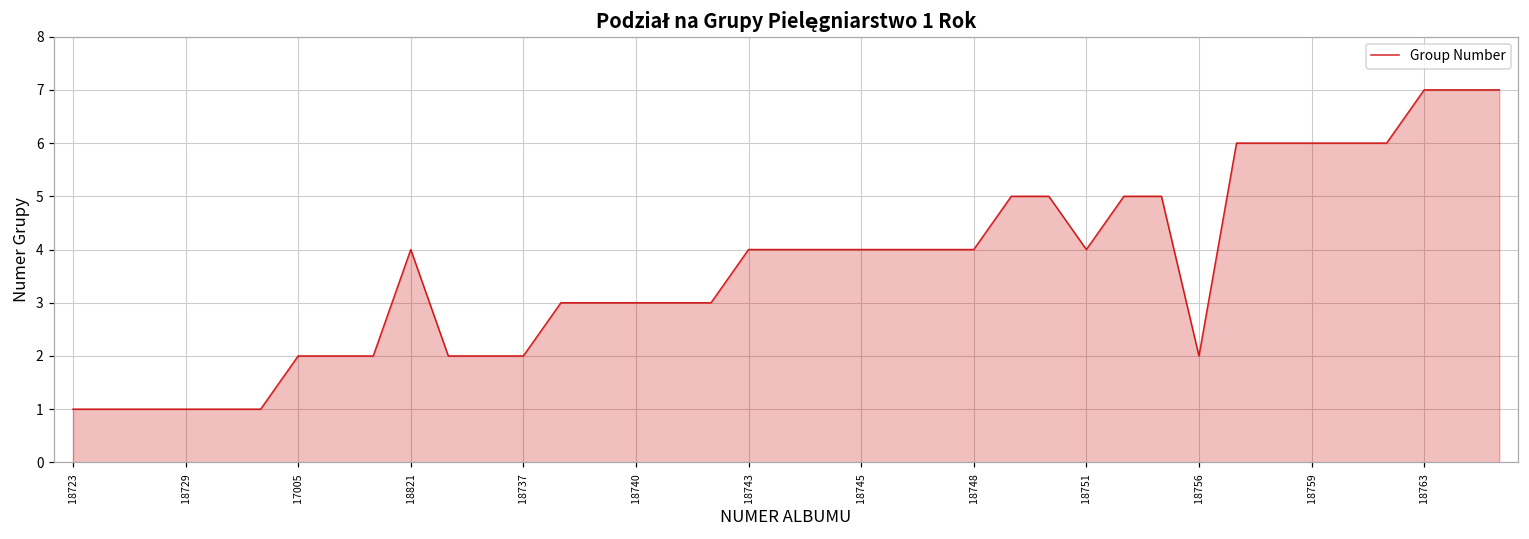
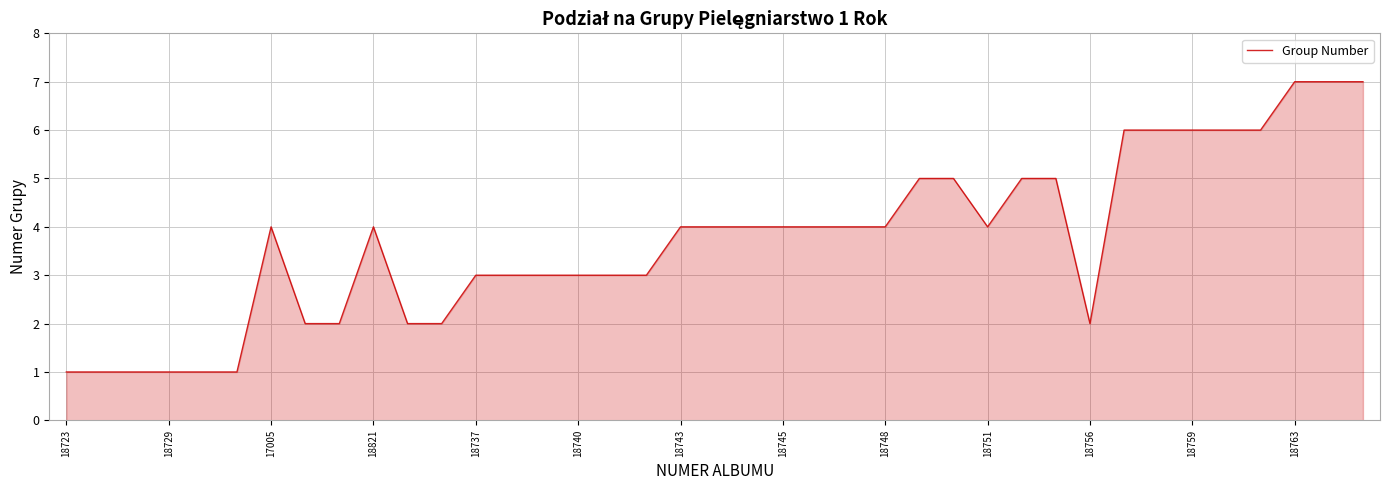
17005: 2 -> 4
18737: 2 -> 3
